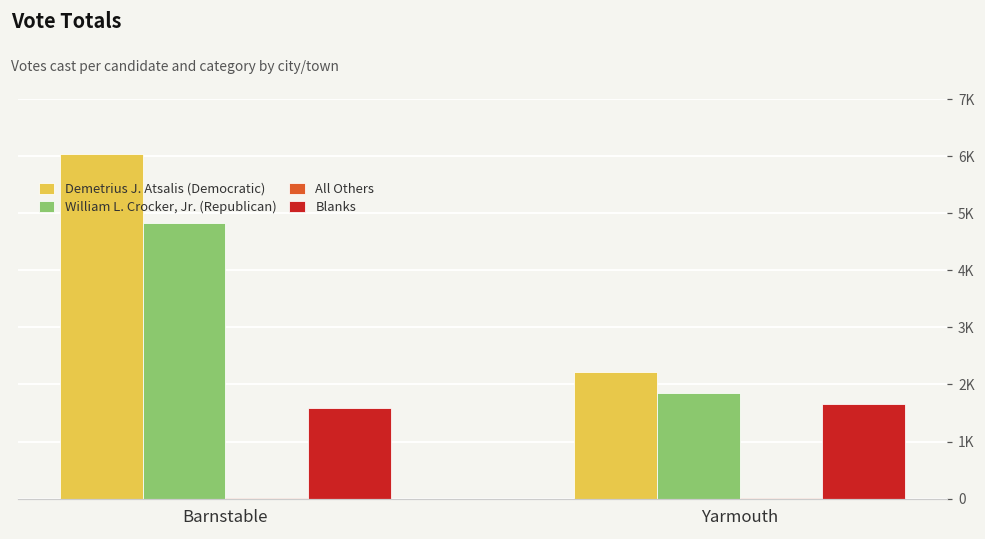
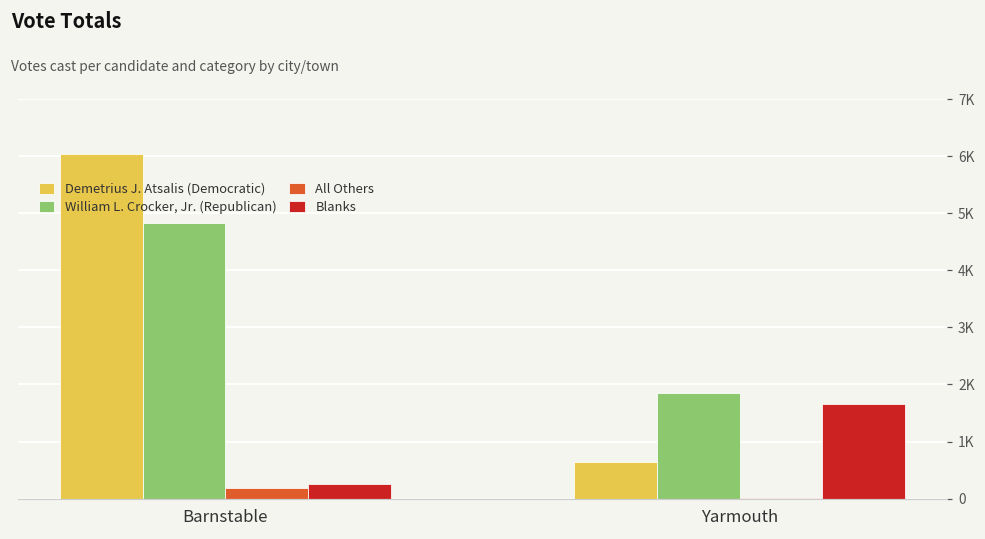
All Others, Barnstable: 0 -> 200
Blanks, Barnstable: 1600 -> 300
Demetrius J. Atsalis (Democratic), Yarmouth: 2200 -> 600
